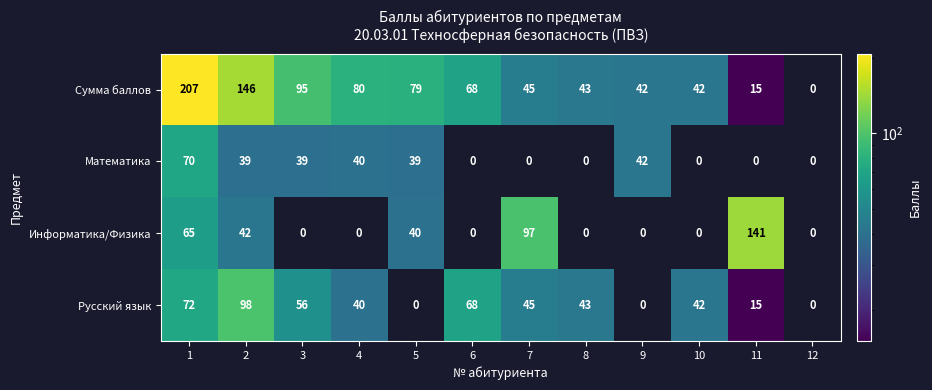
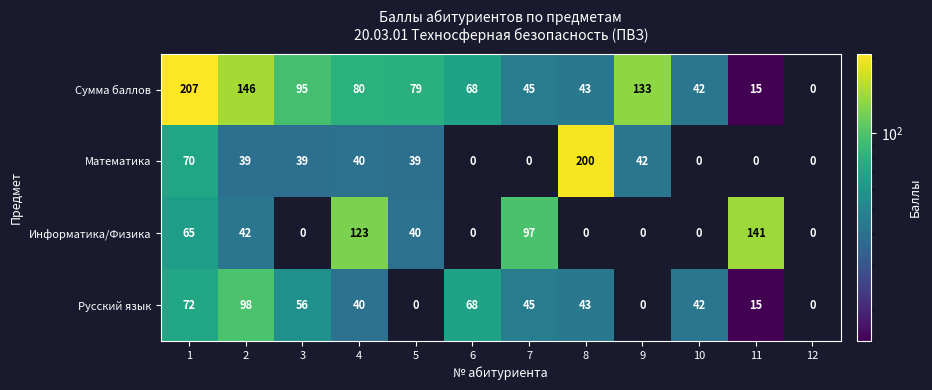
Сумма баллов, 9: 42 -> 133
Математика, 8: 0 -> 200
Информатика/Физика, 4: 0 -> 123
